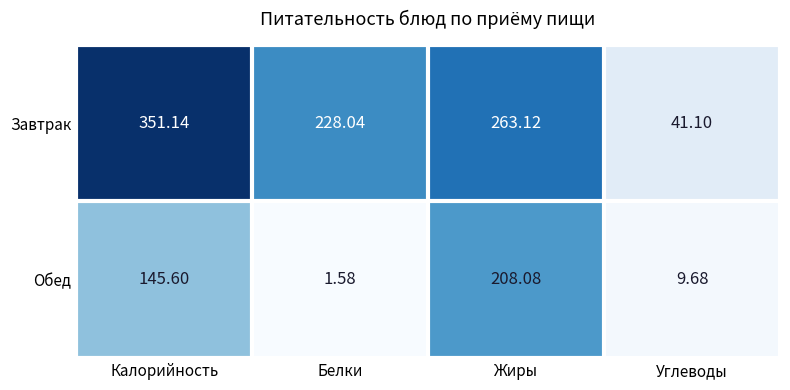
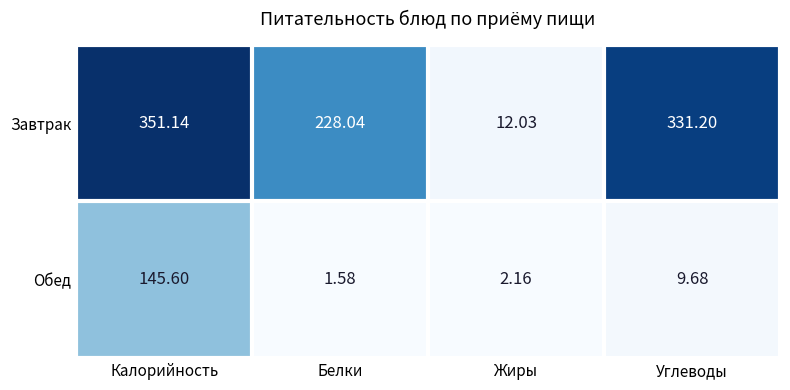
Завтрак, Жиры: 263.12 -> 12.03
Завтрак, Углеводы: 41.10 -> 331.20
Обед, Жиры: 208.08 -> 2.16
